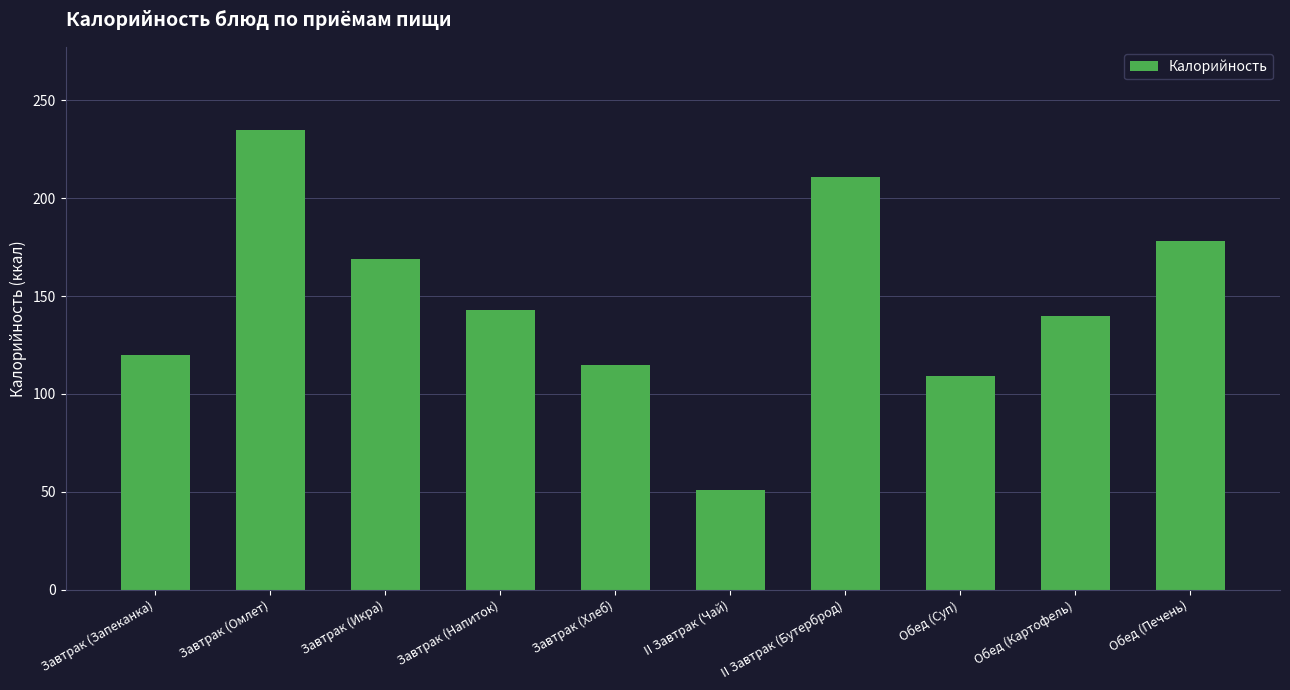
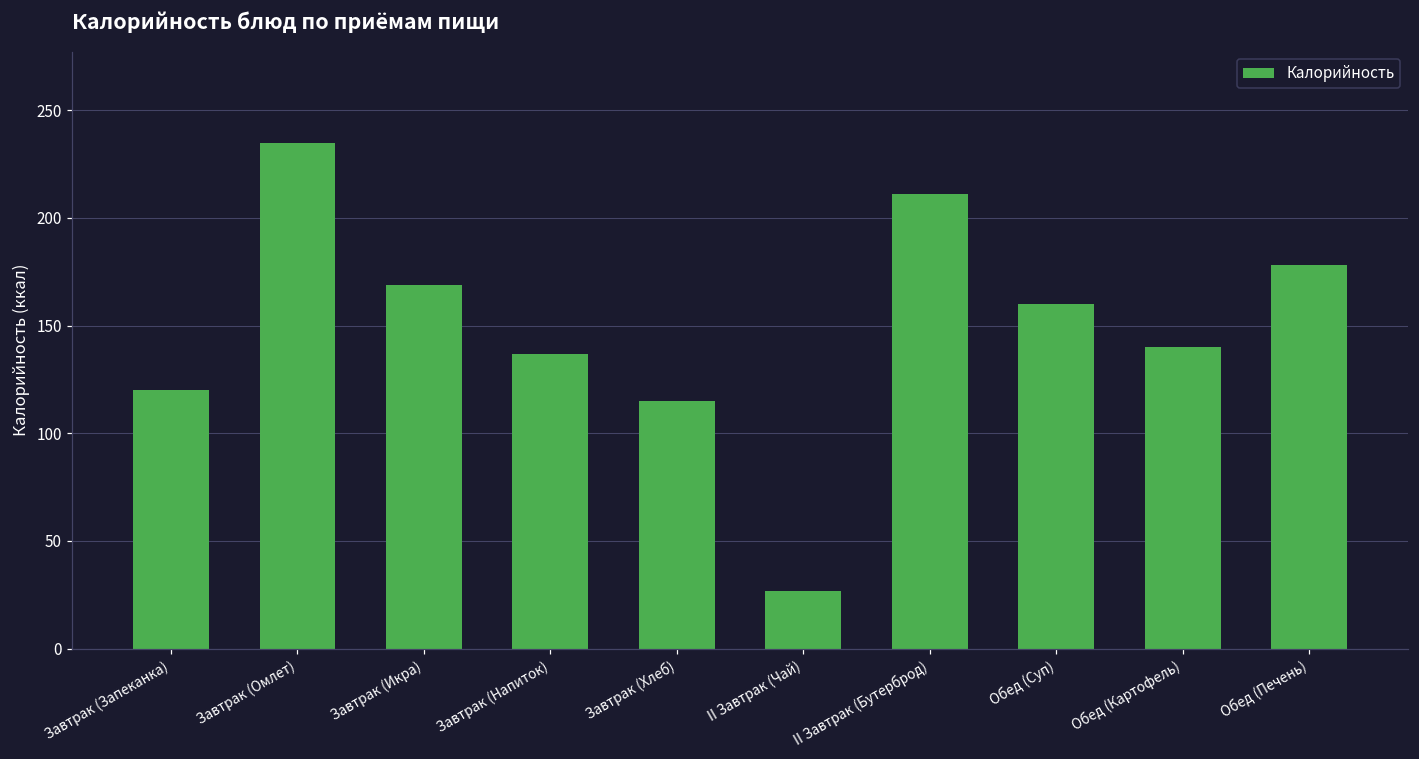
Завтрак (Напиток): 143 -> 137
II Завтрак (Чай): 51 -> 27
Обед (Суп): 109 -> 160
